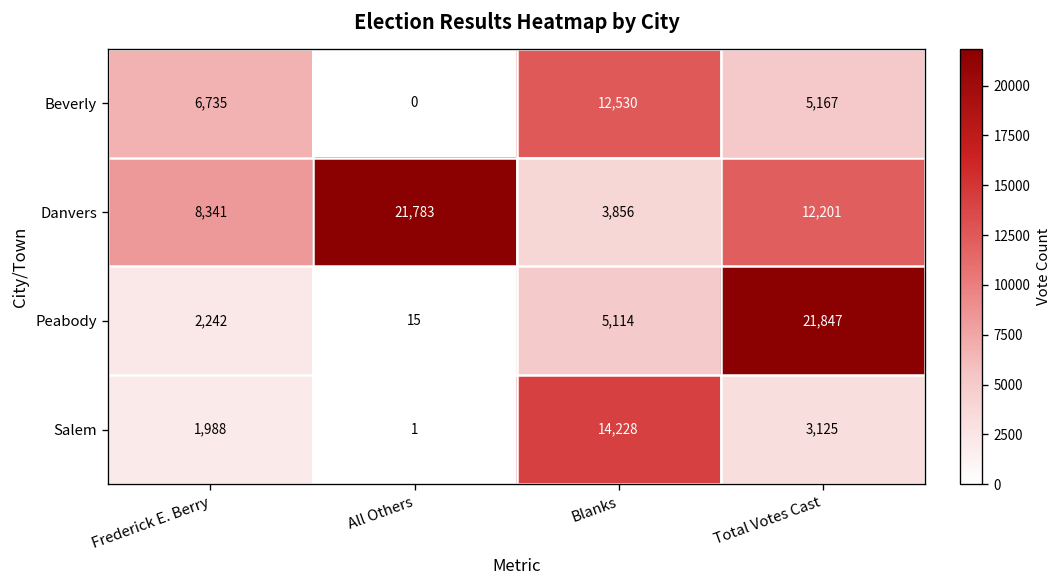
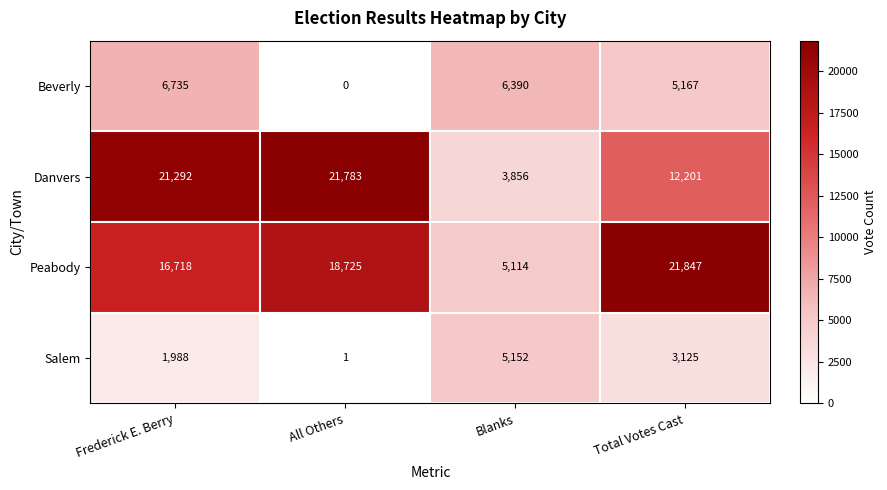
Beverly, Blanks: 12,530 -> 6,390
Danvers, Frederick E. Berry: 8,341 -> 21,292
Peabody, Frederick E. Berry: 2,242 -> 16,718
Peabody, All Others: 15 -> 18,725
Salem, Blanks: 14,228 -> 5,152
